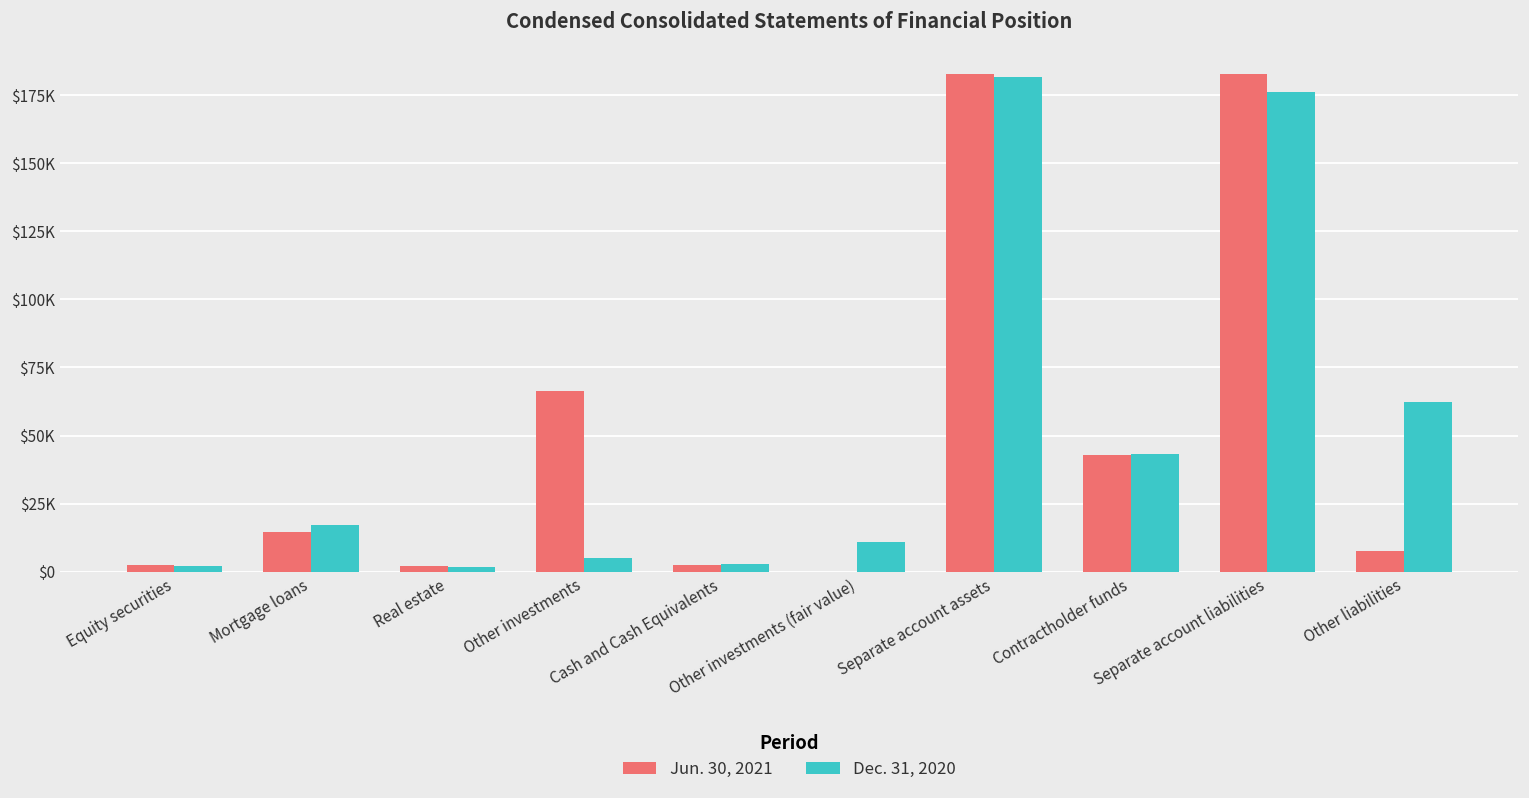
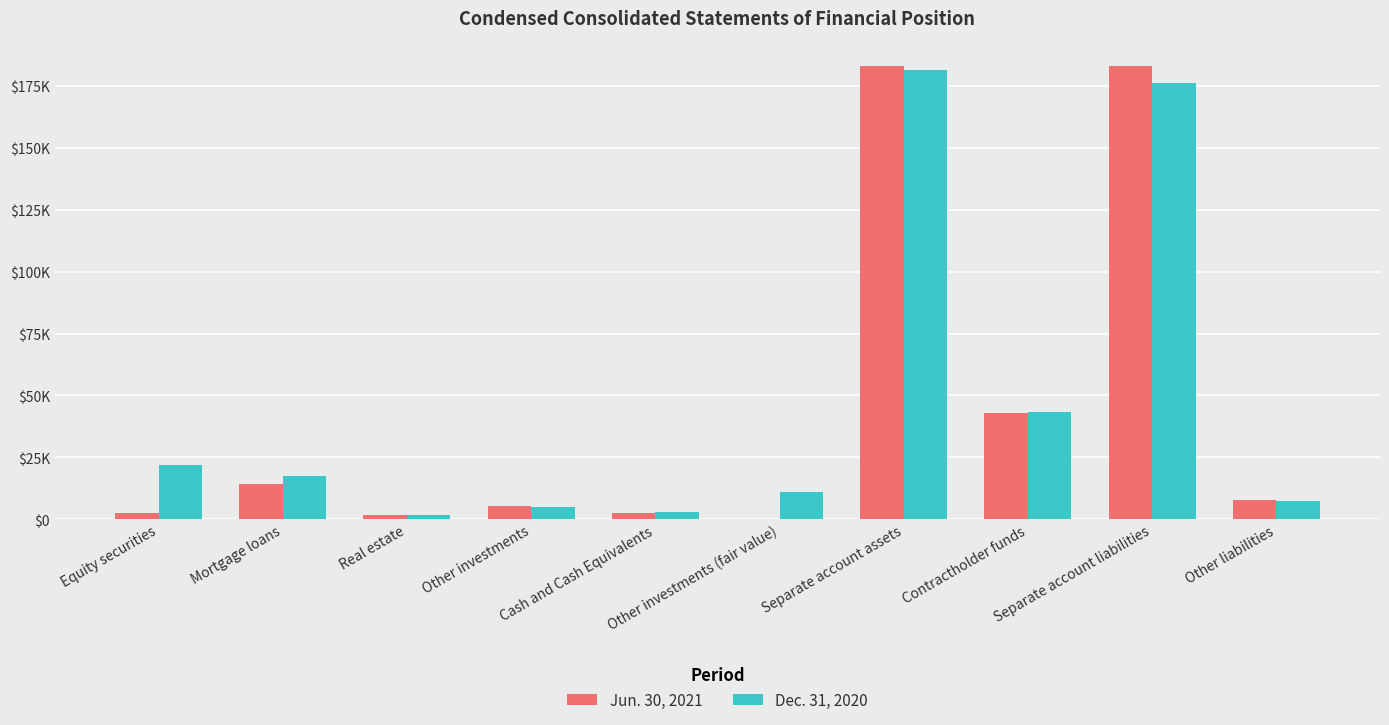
Dec. 31, 2020, Equity securities: $2000 -> $22000
Jun. 30, 2021, Other investments: $66000 -> $5000
Dec. 31, 2020, Other liabilities: $62000 -> $8000
